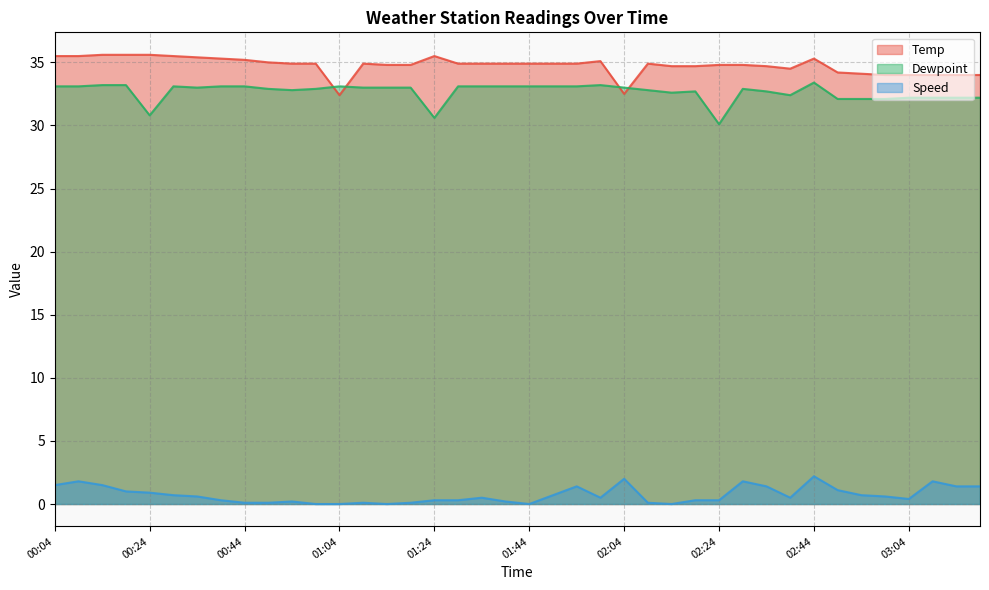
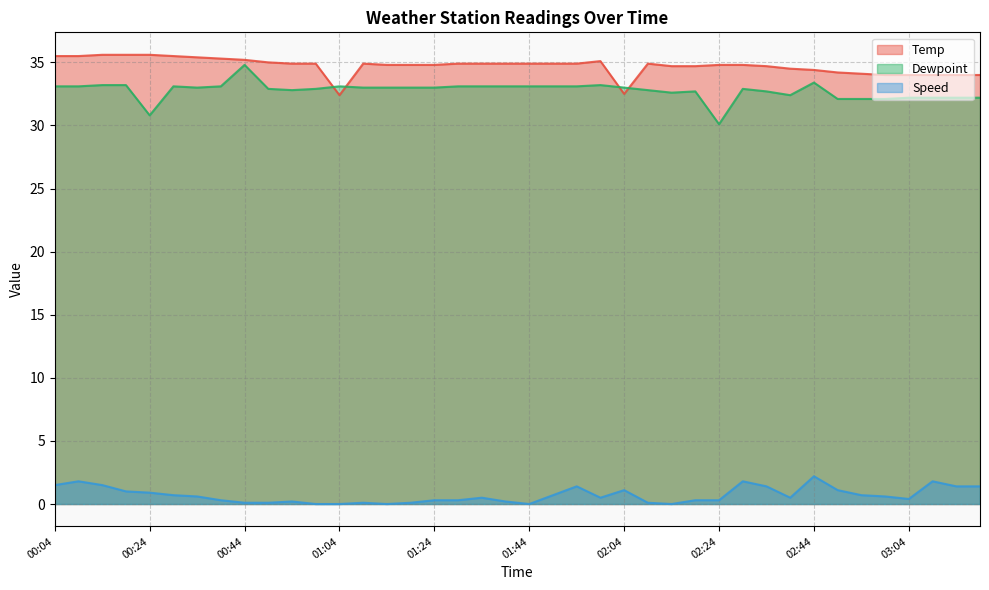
Dewpoint, 00:44: 33.1 -> 34.8
Temp, 01:24: 35.5 -> 34.8
Dewpoint, 01:24: 30.6 -> 33.0
Speed, 02:04: 2.0 -> 1.1
Temp, 02:44: 35.3 -> 34.4
